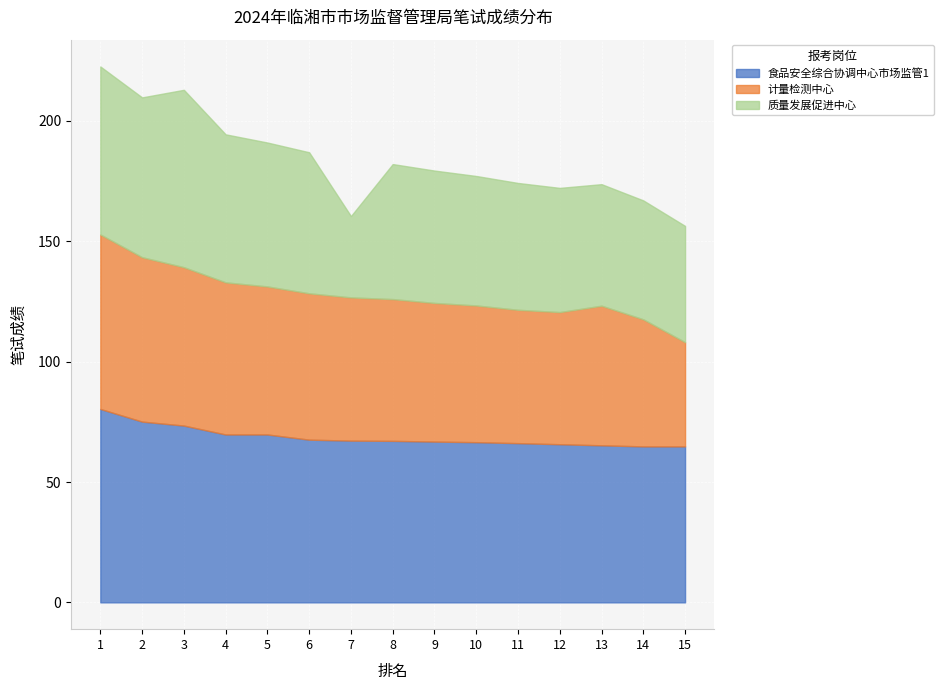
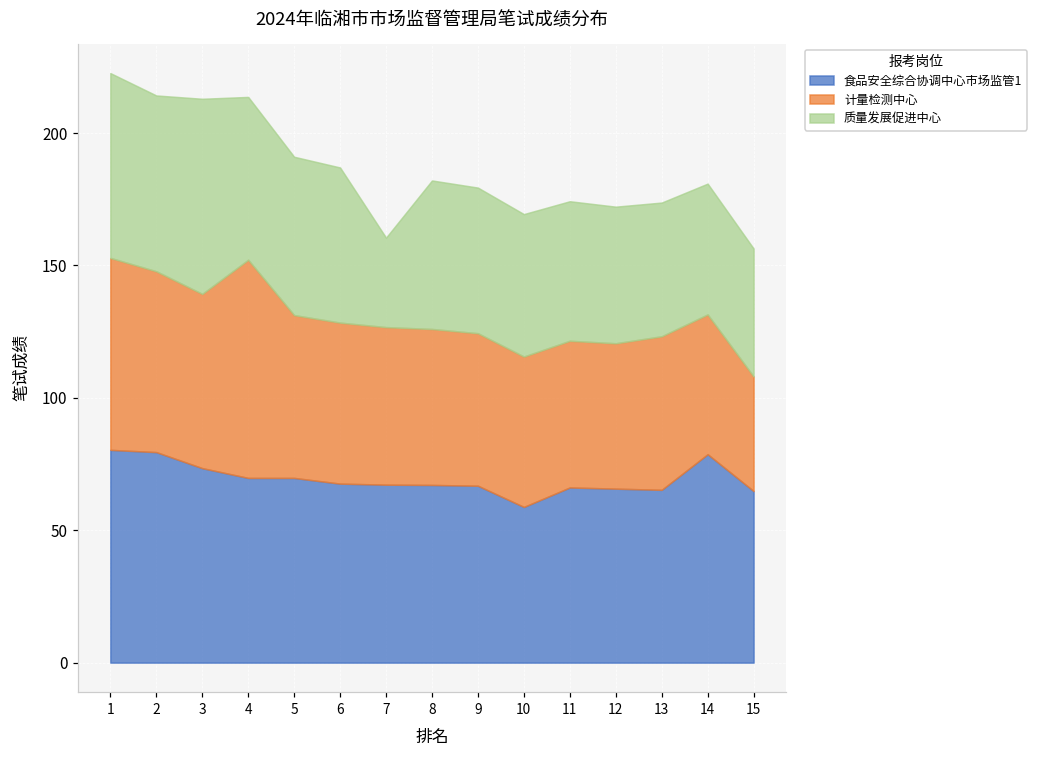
食品安全综合协调中心市场监管1, 2: 75 -> 80
计量检测中心, 4: 63 -> 82
食品安全综合协调中心市场监管1, 10: 67 -> 59
食品安全综合协调中心市场监管1, 14: 65 -> 79
